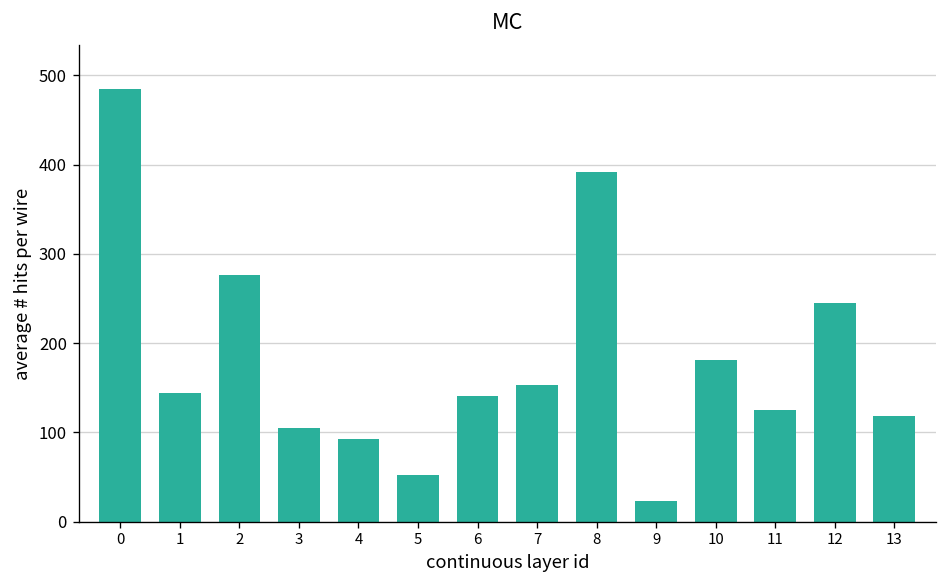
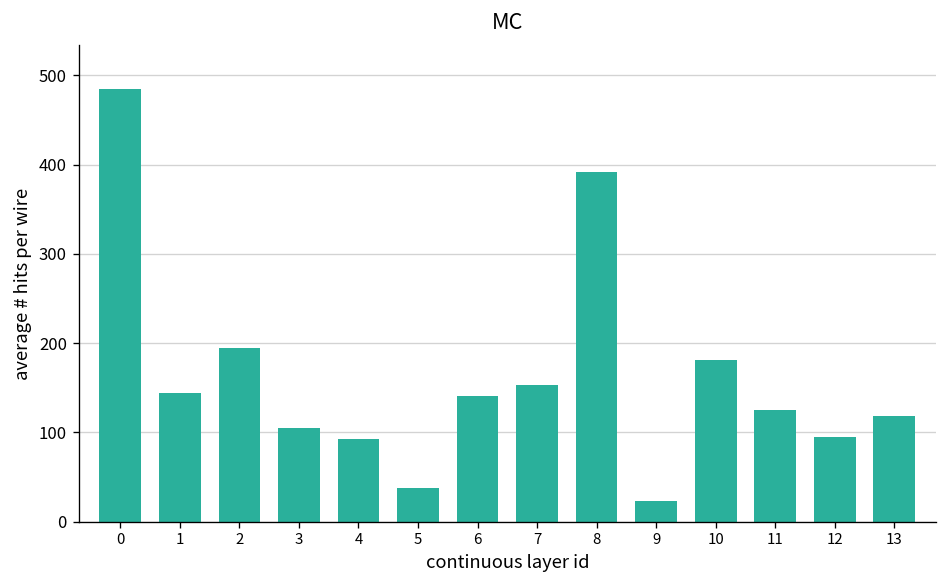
2: 280 -> 200
5: 50 -> 40
12: 250 -> 100
